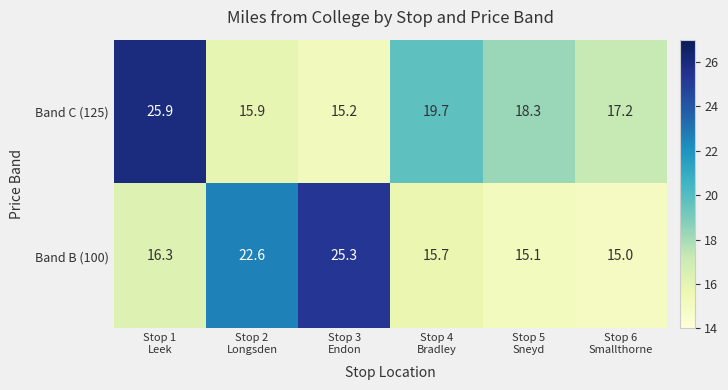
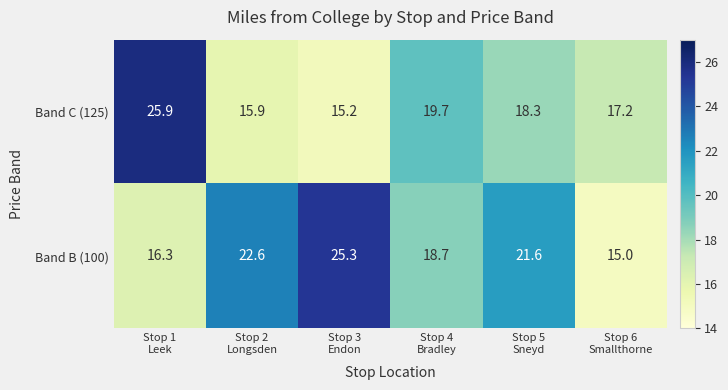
Band B (100), Stop 4 Bradley: 15.7 -> 18.7
Band B (100), Stop 5 Sneyd: 15.1 -> 21.6
